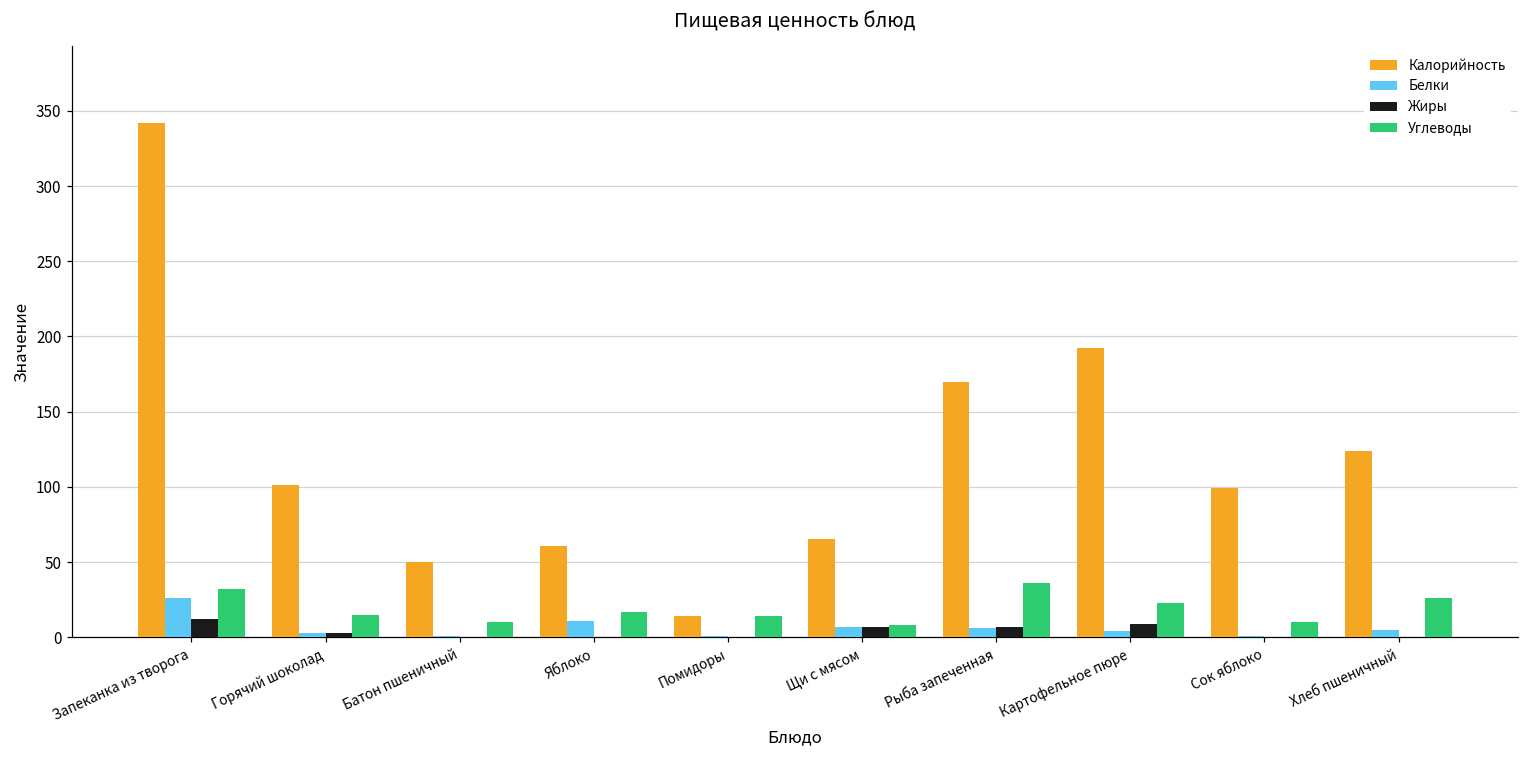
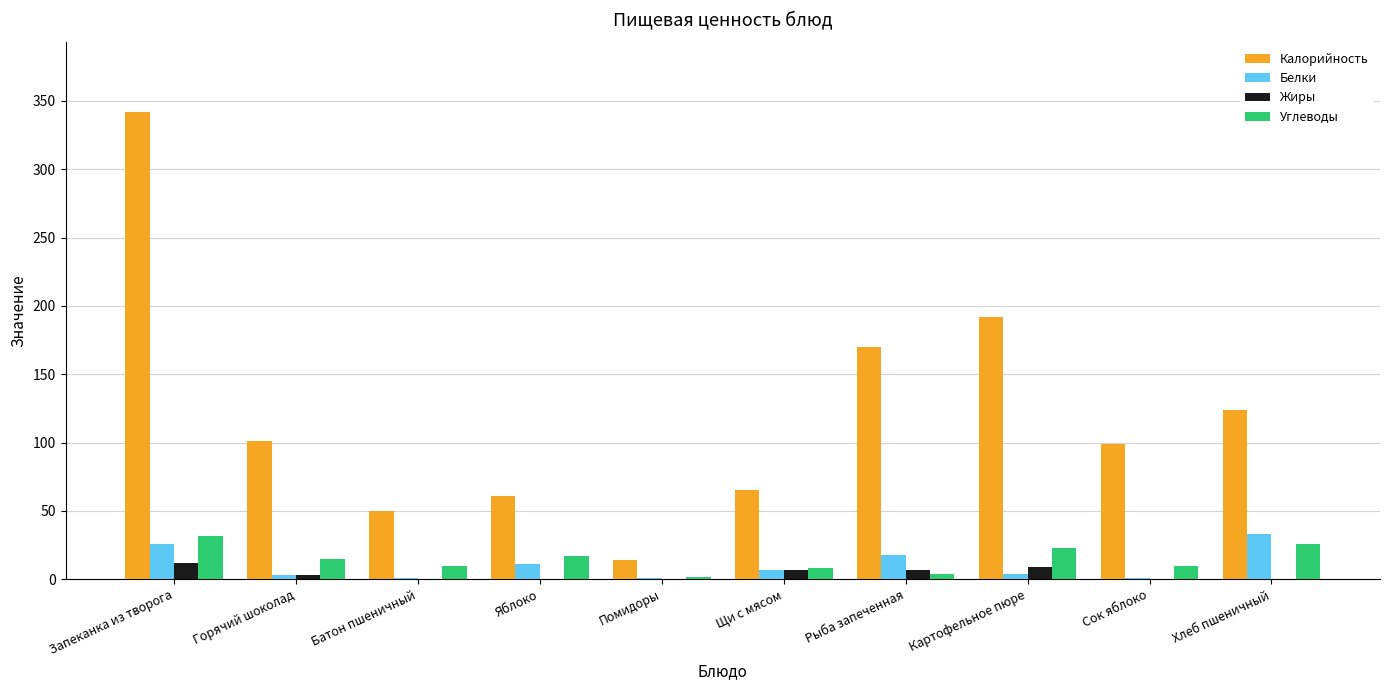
Углеводы, Помидоры: 14 -> 2
Белки, Рыба запеченная: 6 -> 18
Углеводы, Рыба запеченная: 36 -> 4
Белки, Хлеб пшеничный: 5 -> 33
